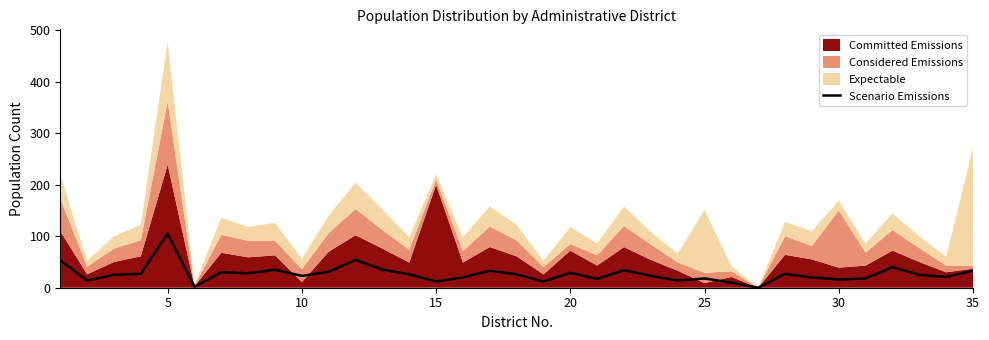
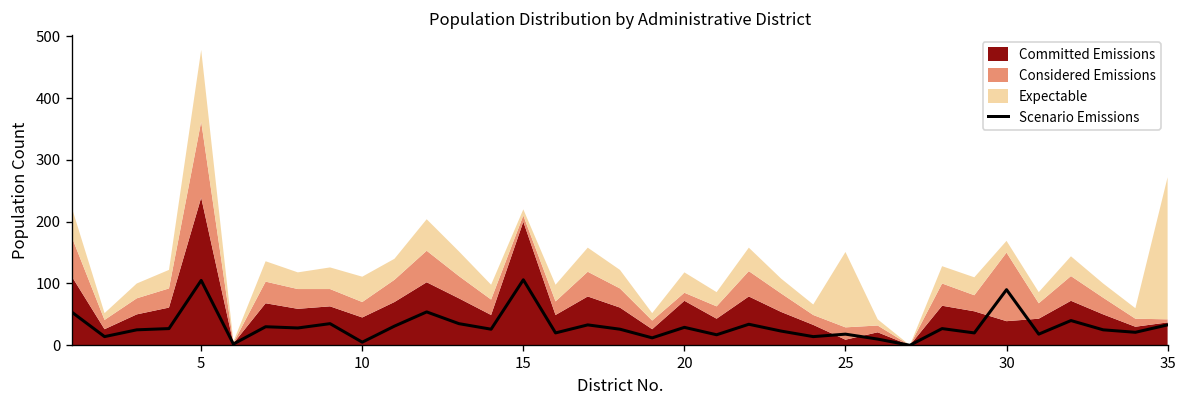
Scenario Emissions, 10: 20 -> 10
Committed Emissions, 10: 10 -> 50
Expectable, 10: 20 -> 40
Scenario Emissions, 15: 10 -> 110
Scenario Emissions, 30: 20 -> 90
